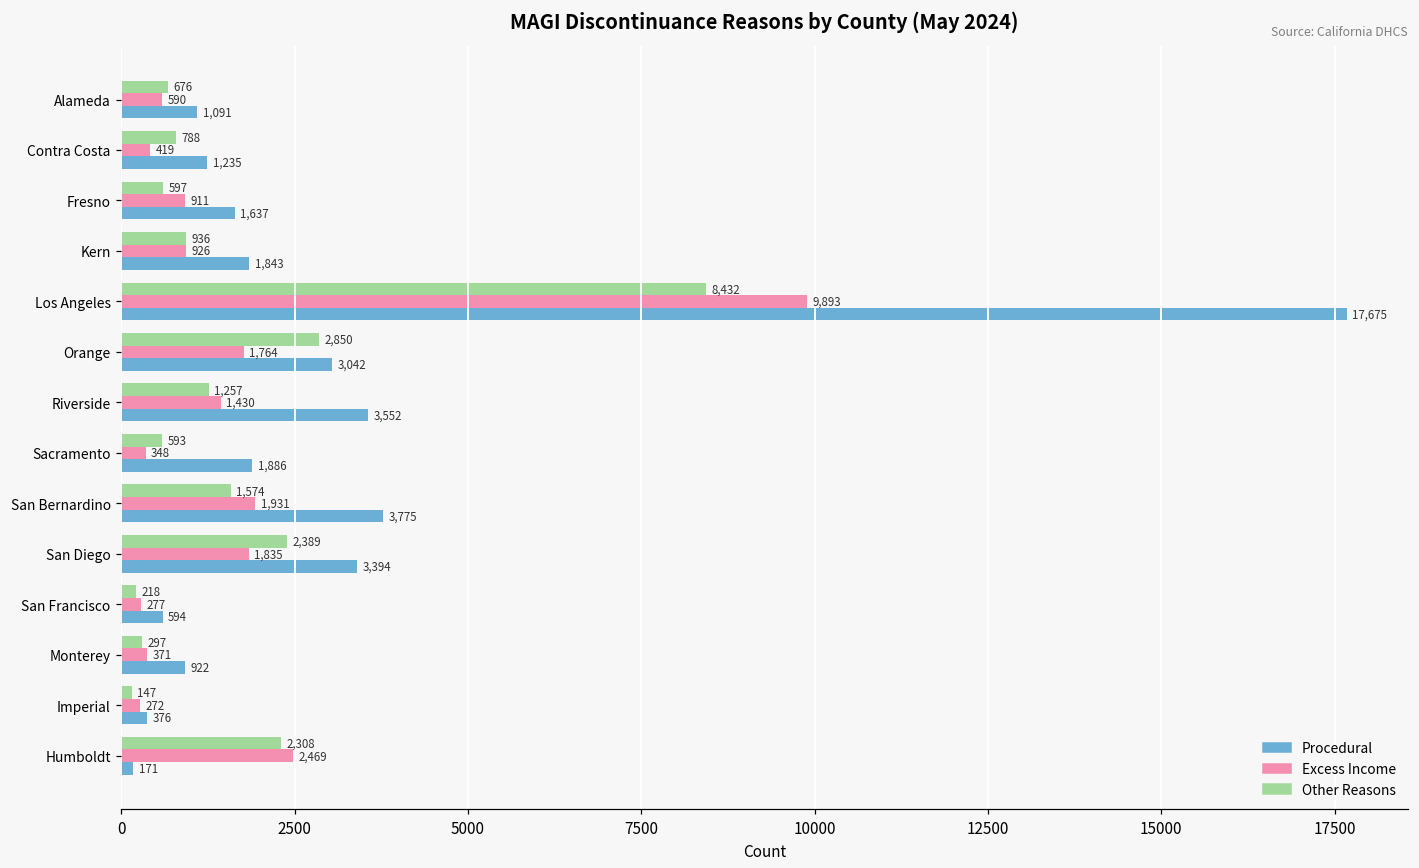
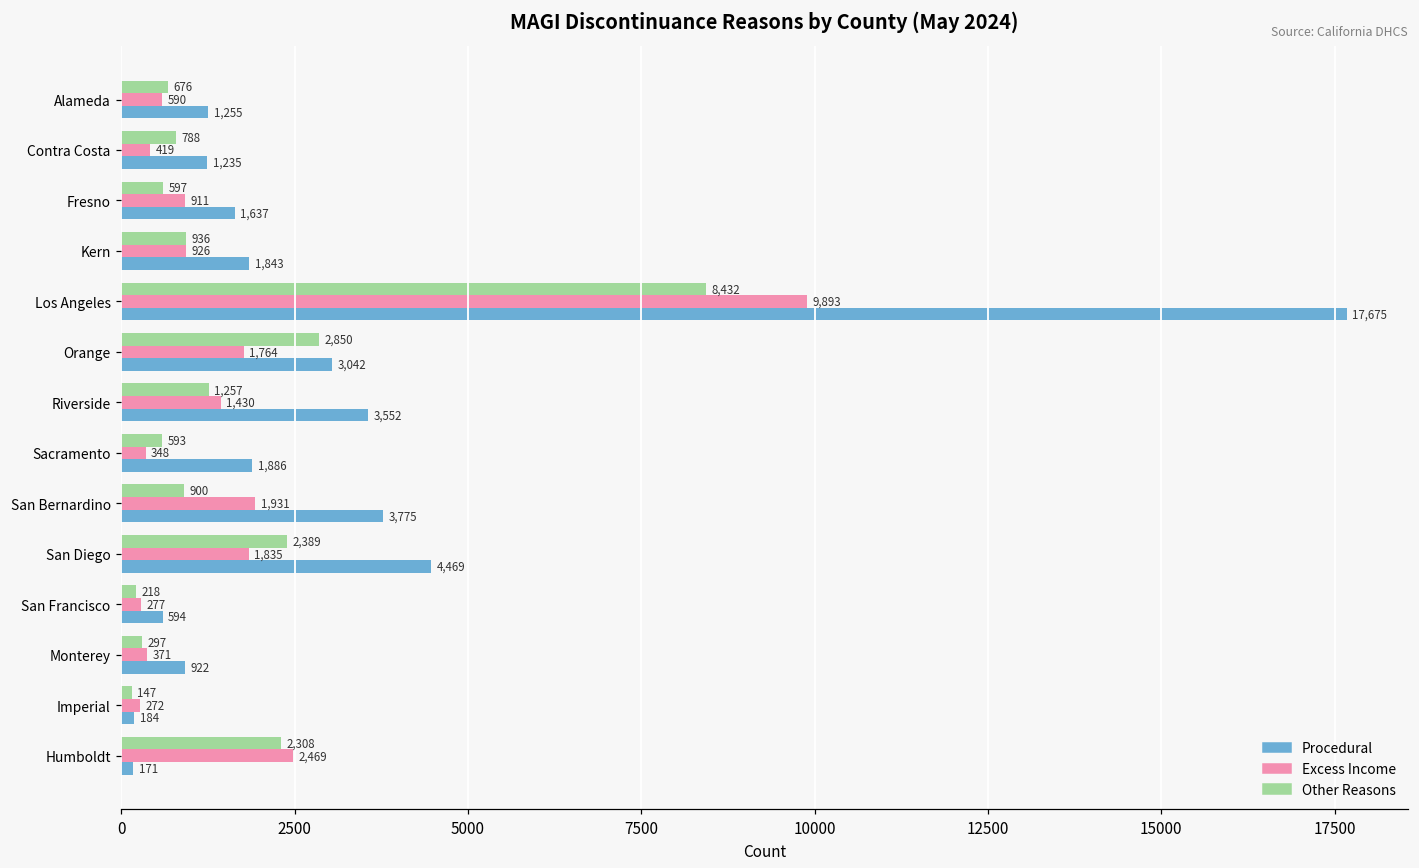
Procedural, Alameda: 1,091 -> 1,255
Other Reasons, San Bernardino: 1,574 -> 900
Procedural, San Diego: 3,394 -> 4,469
Procedural, Imperial: 376 -> 184
